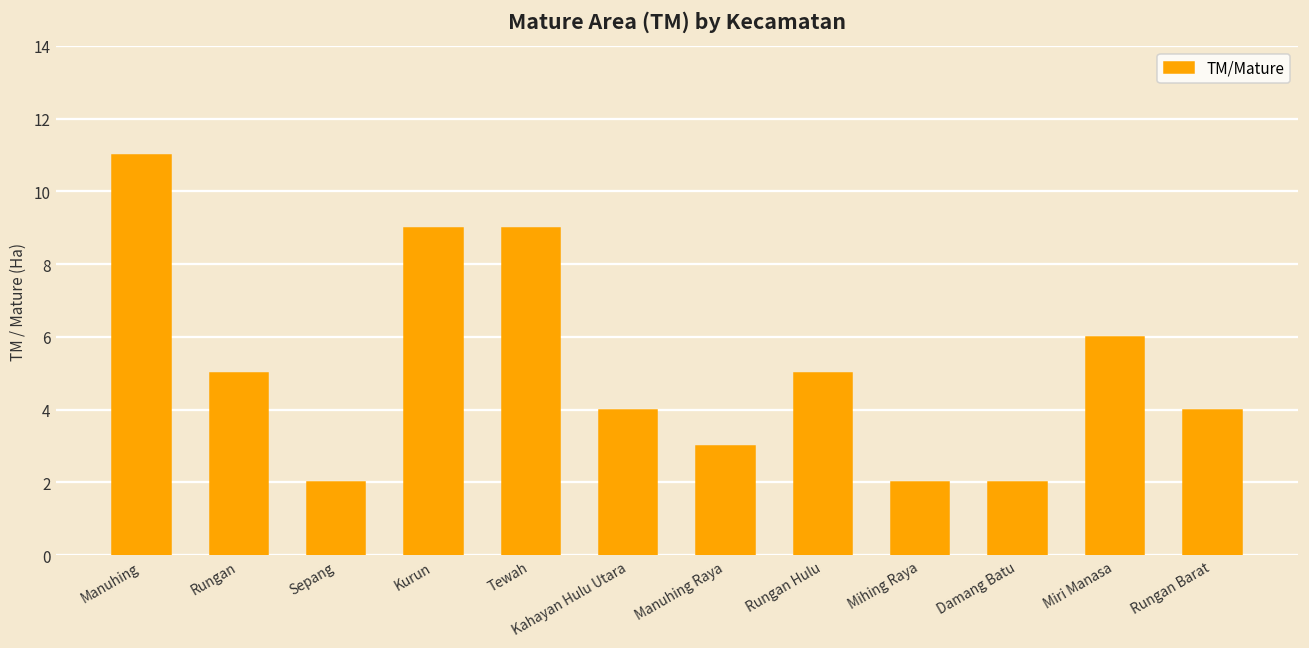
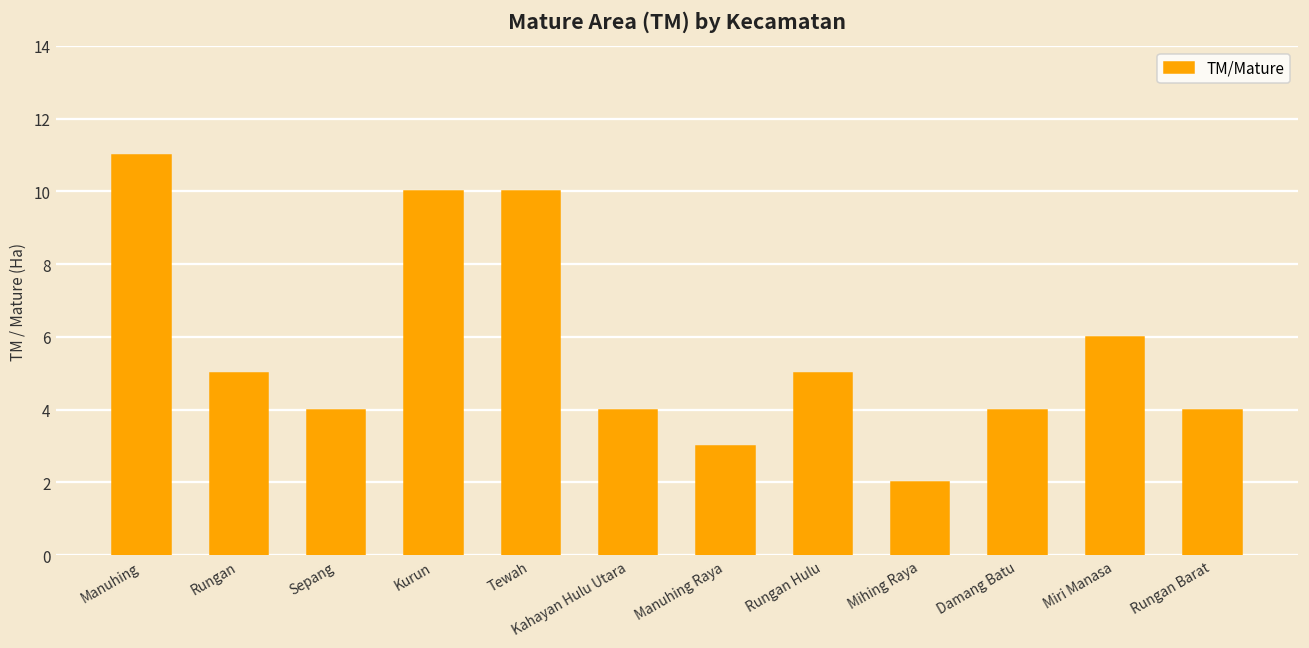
Sepang: 2 -> 4
Kurun: 9 -> 10
Tewah: 9 -> 10
Damang Batu: 2 -> 4
